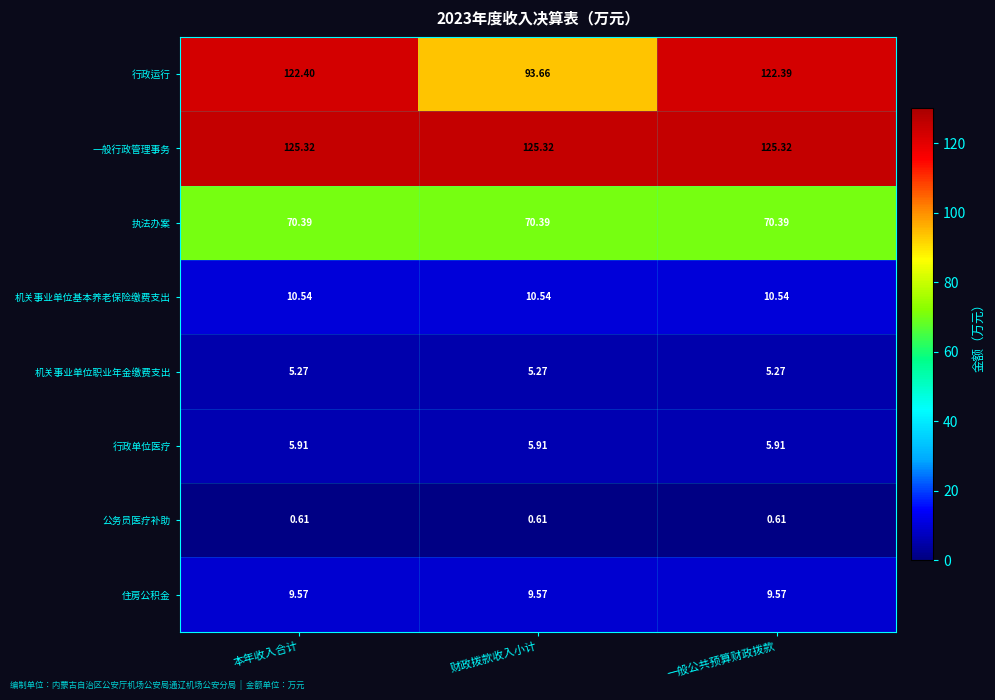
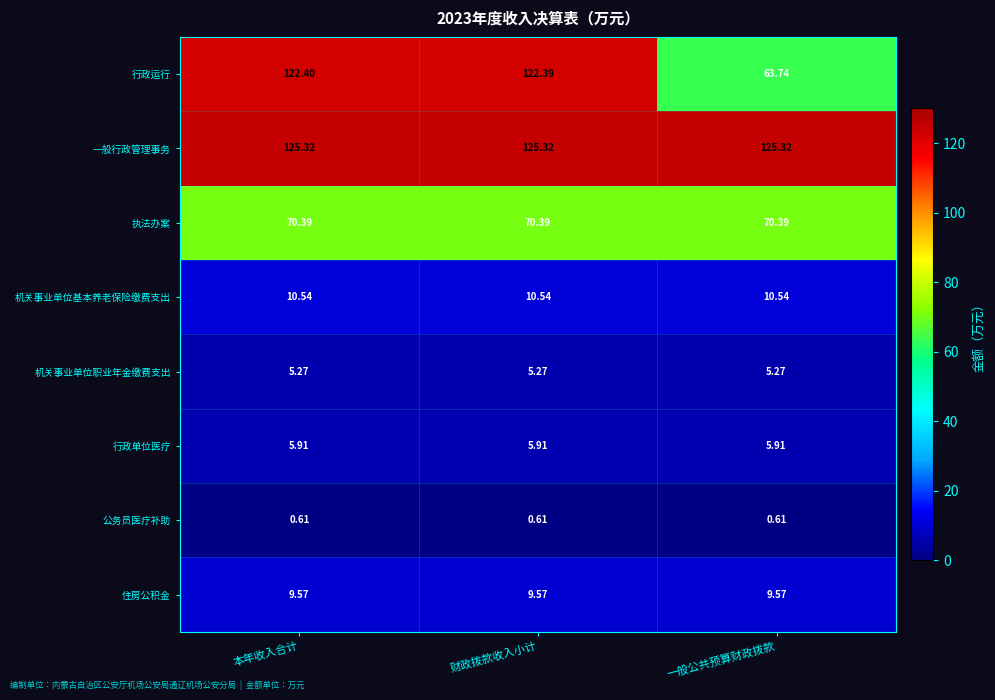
行政运行, 财政拨款收入小计: 93.66 -> 122.39
行政运行, 一般公共预算财政拨款: 122.39 -> 63.74
